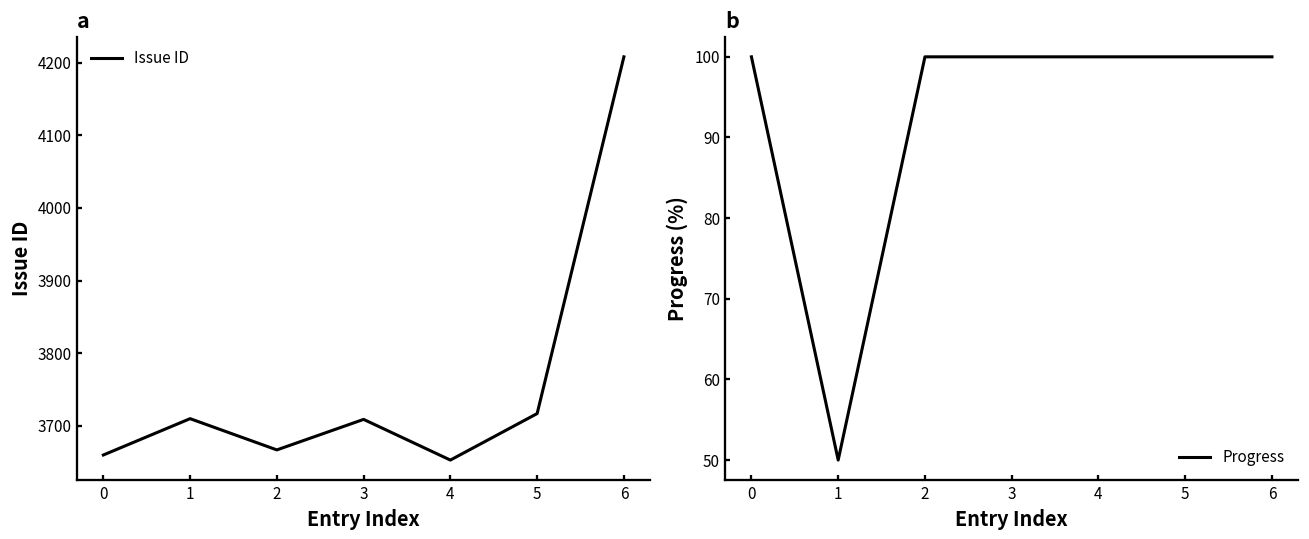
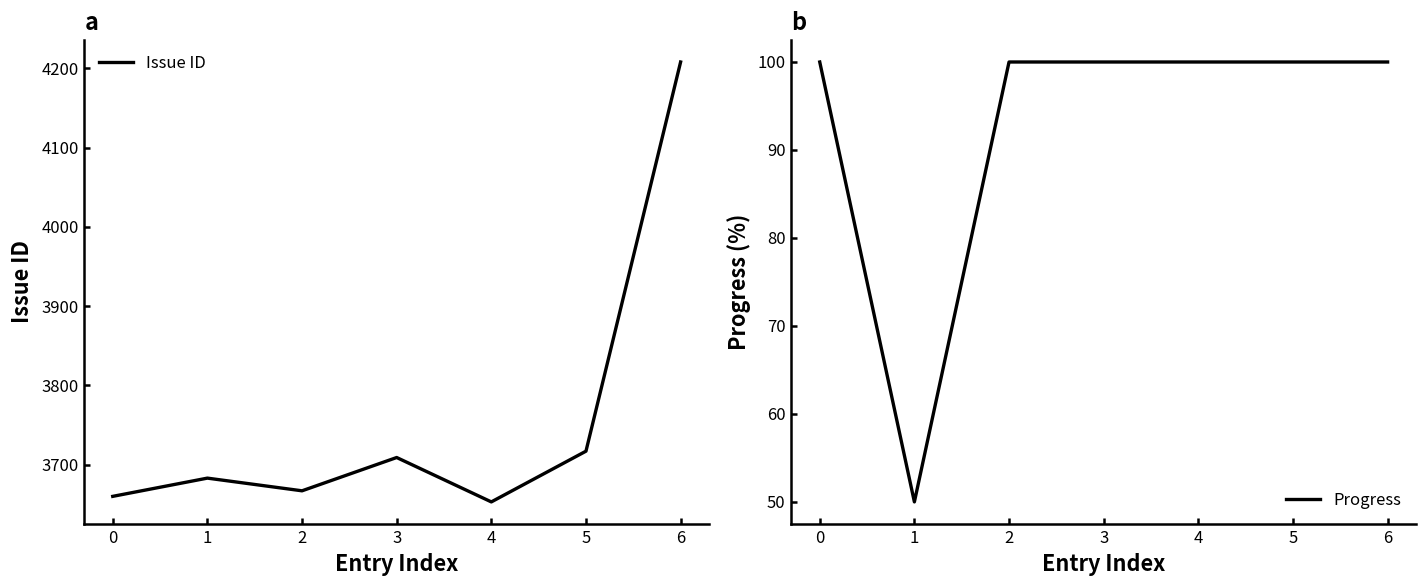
a, 1: 3710 -> 3680
